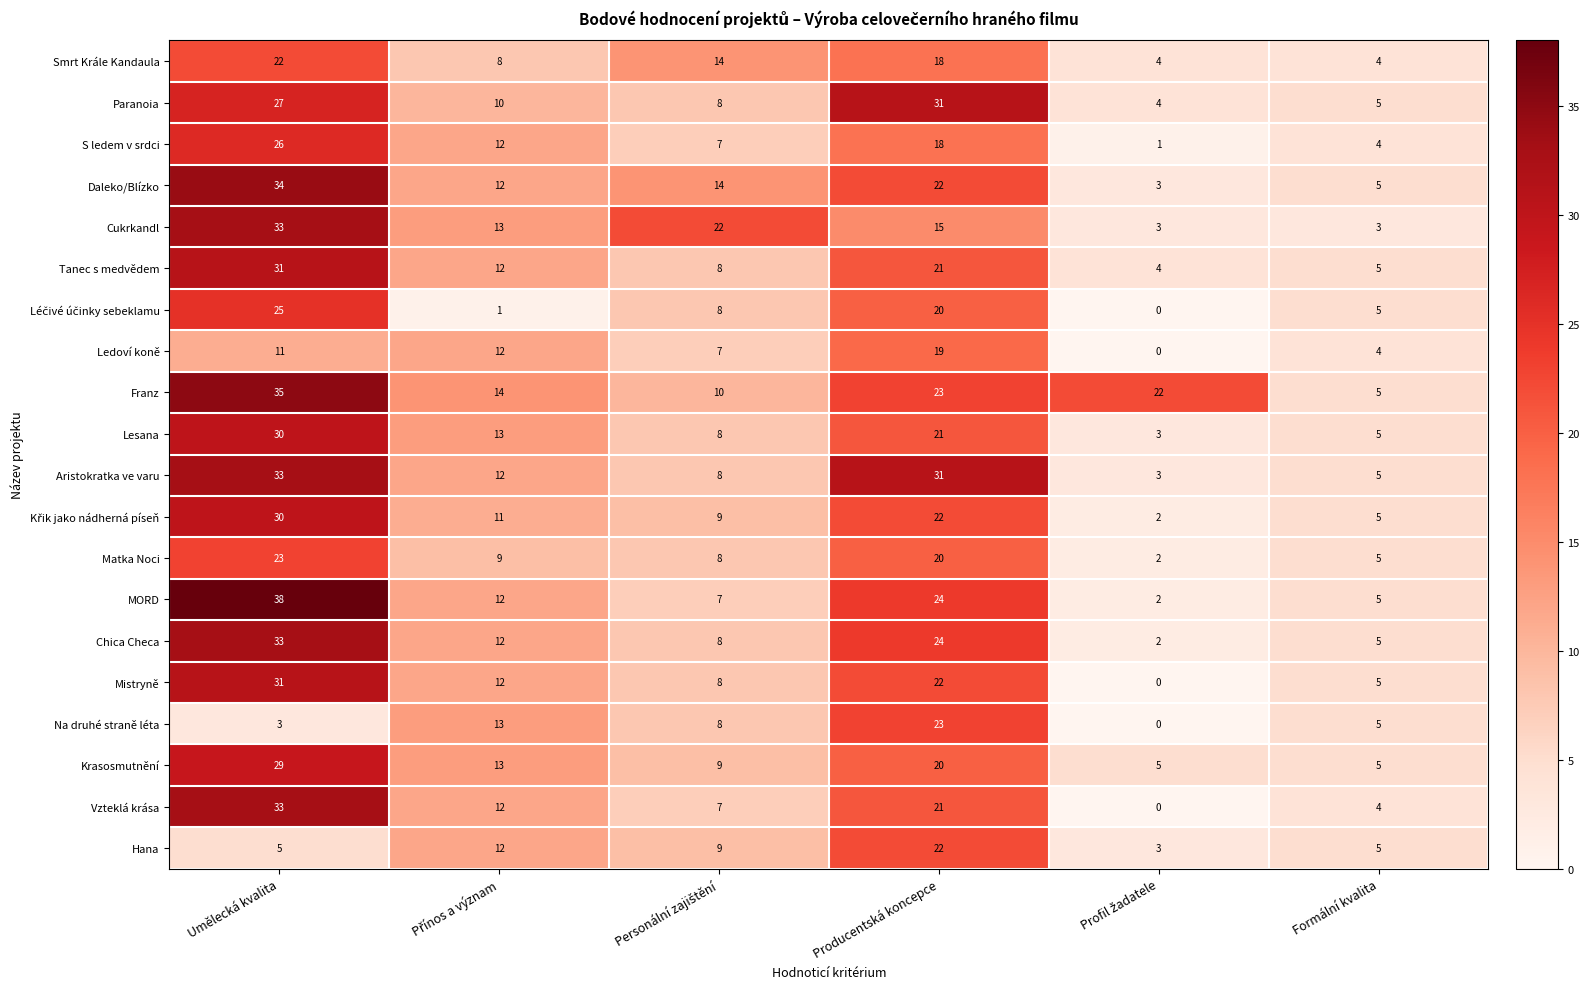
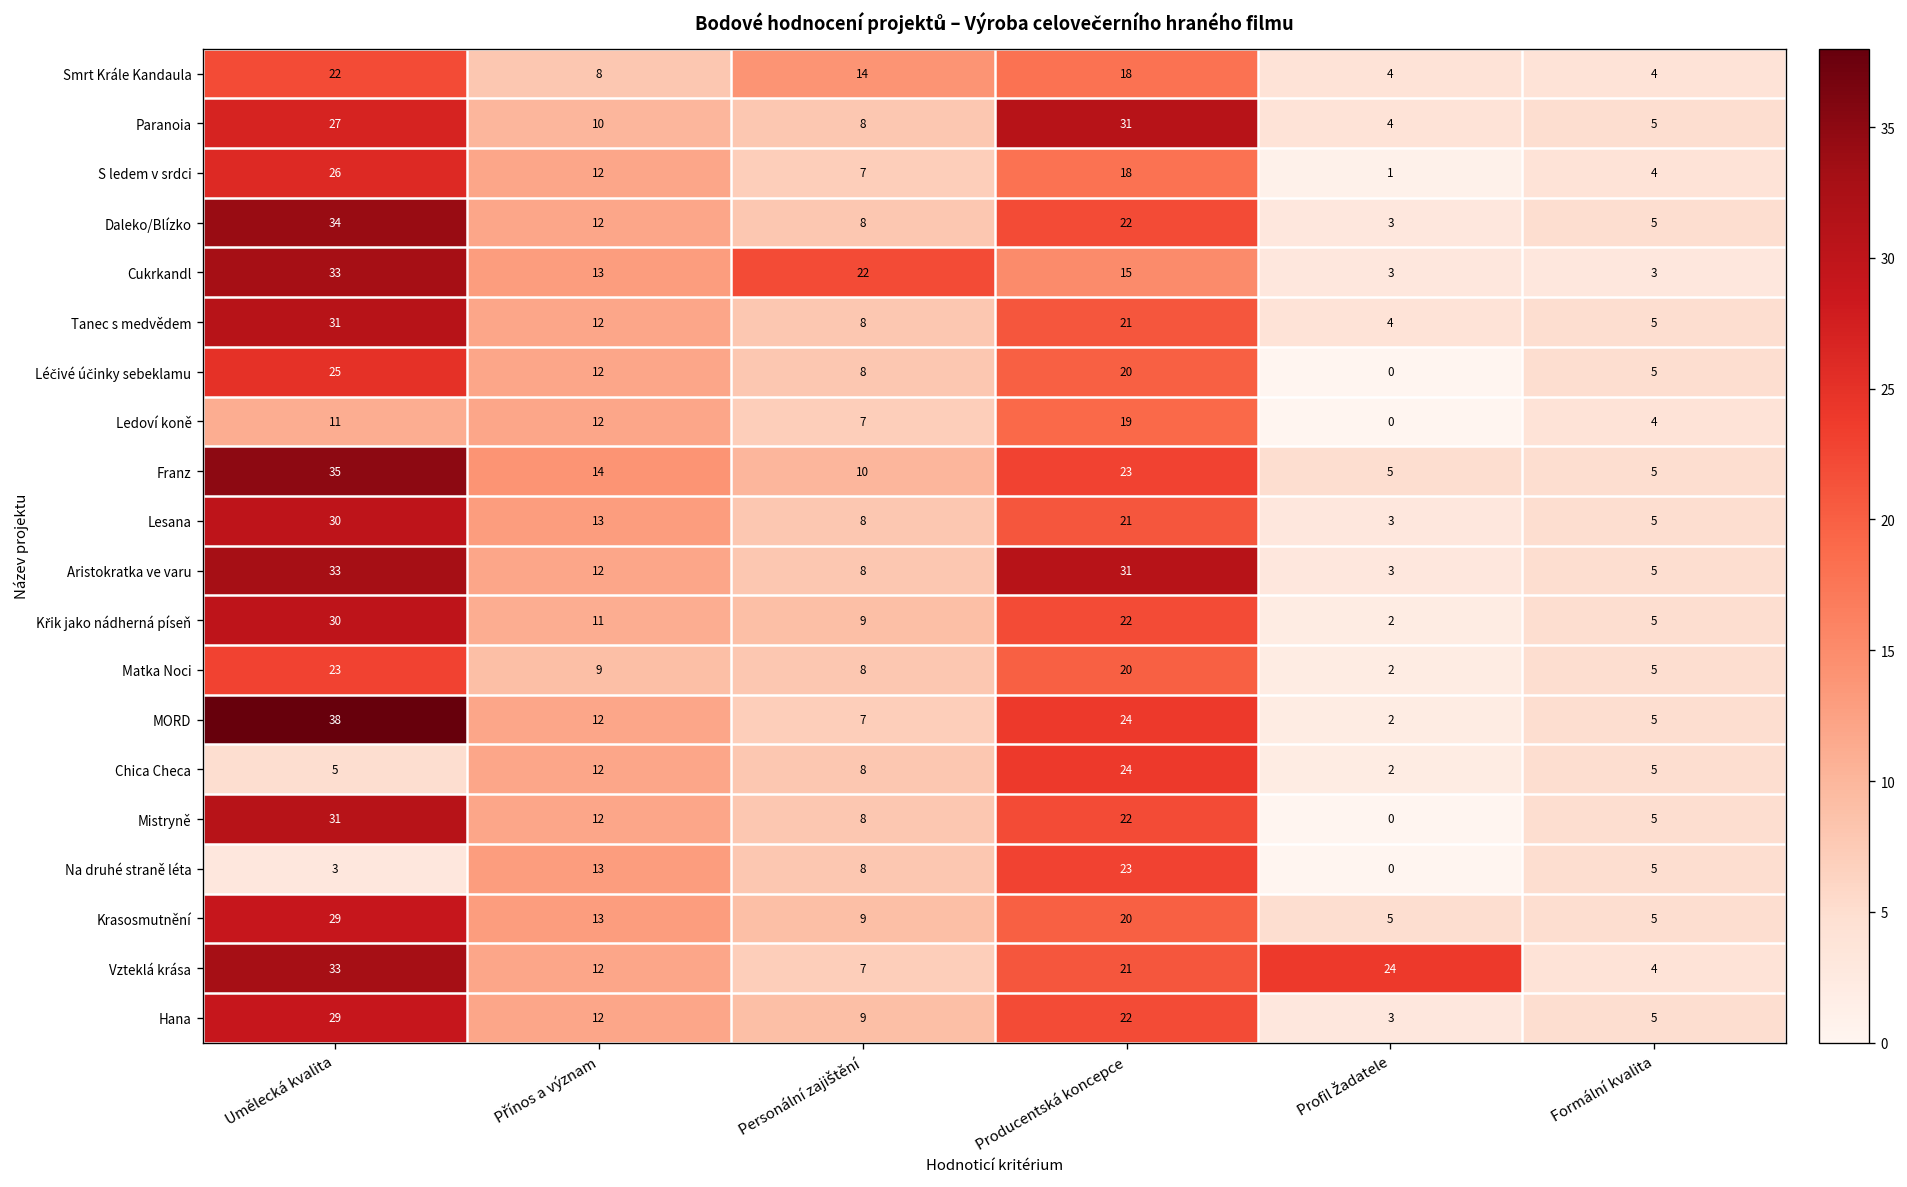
Daleko/Blízko, Personální zajištění: 14 -> 8
Léčivé účinky sebeklamu, Přínos a význam: 1 -> 12
Franz, Profil žadatele: 22 -> 5
Chica Checa, Umělecká kvalita: 33 -> 5
Vzteklá krása, Profil žadatele: 0 -> 24
Hana, Umělecká kvalita: 5 -> 29
